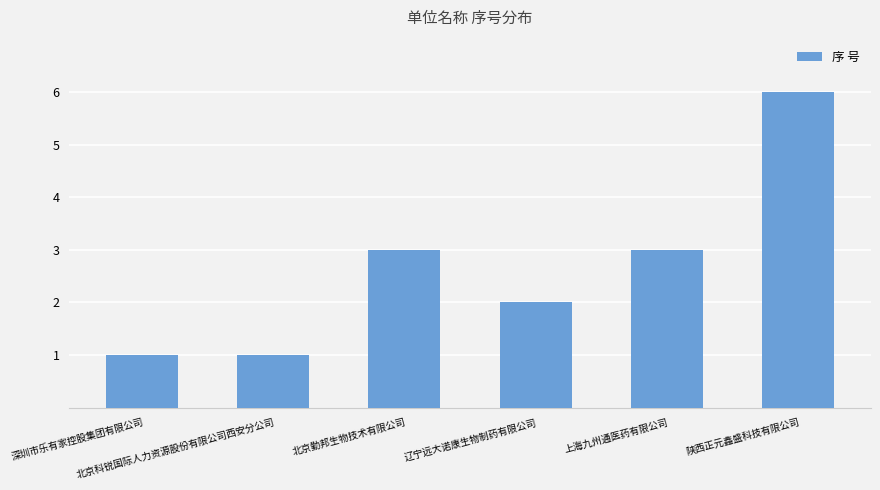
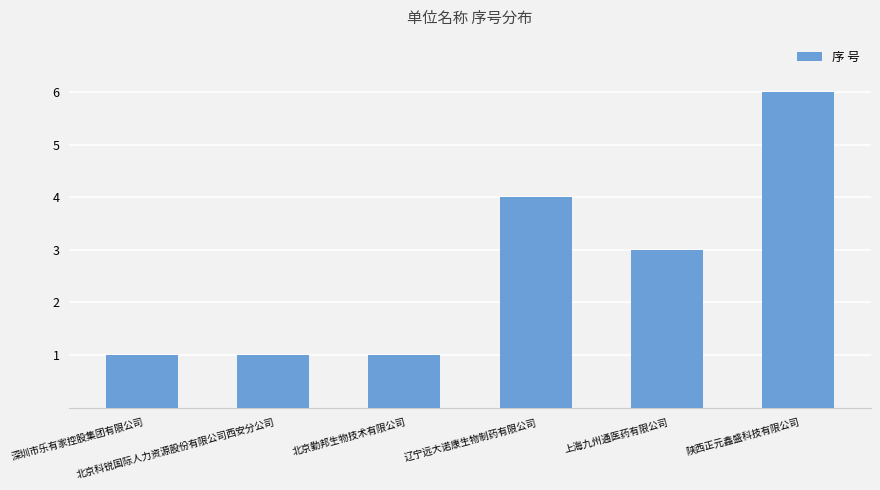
北京勤邦生物技术有限公司: 3 -> 1
辽宁远大诺康生物制药有限公司: 2 -> 4
